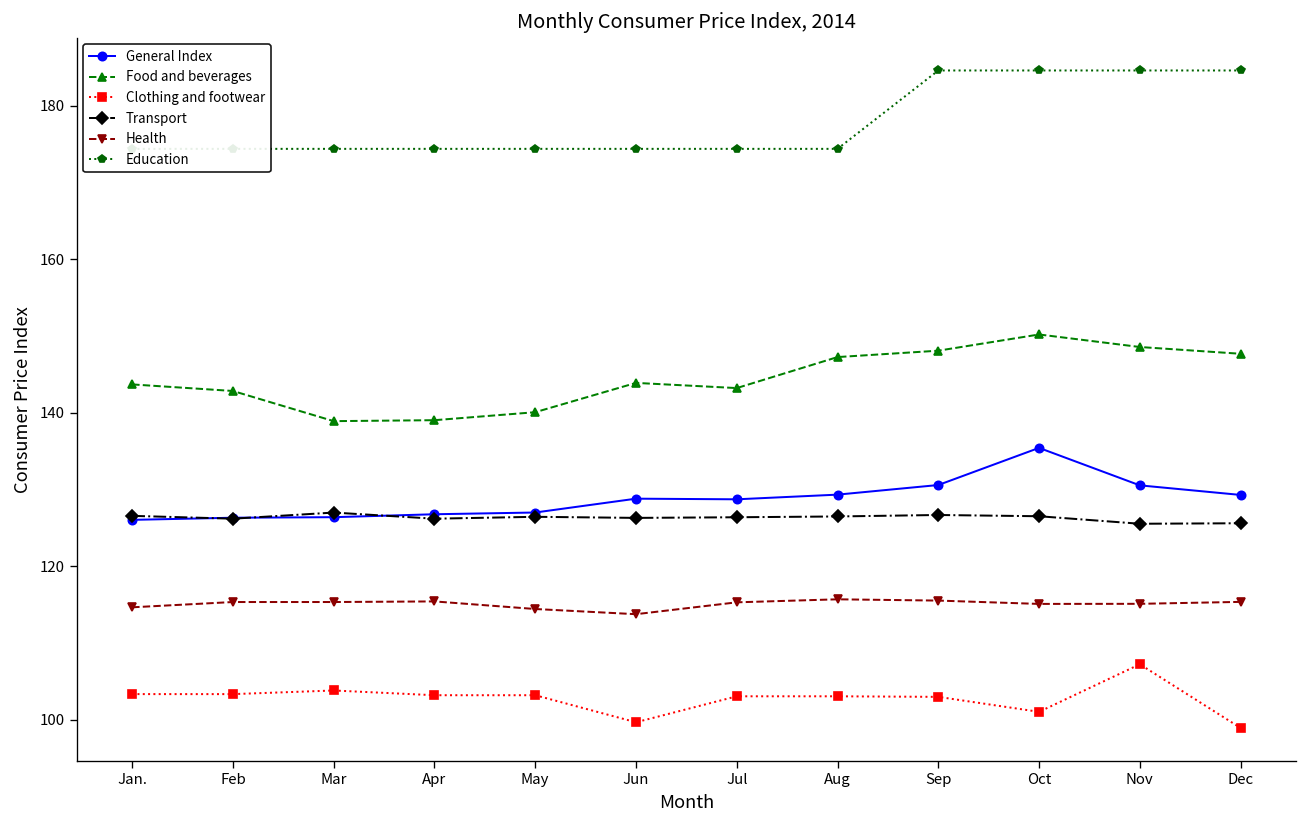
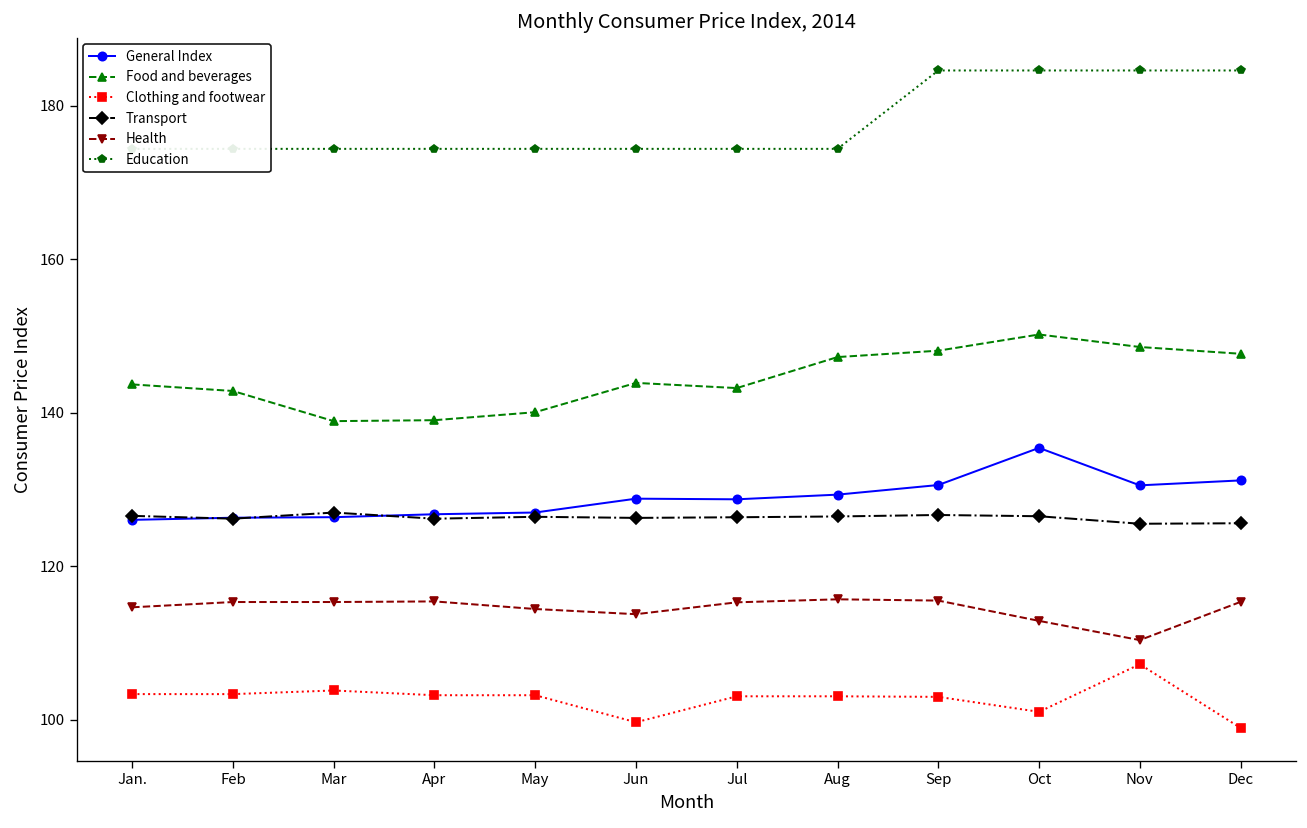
Health, Oct: 115 -> 113
Health, Nov: 115 -> 110
General Index, Dec: 129 -> 131
